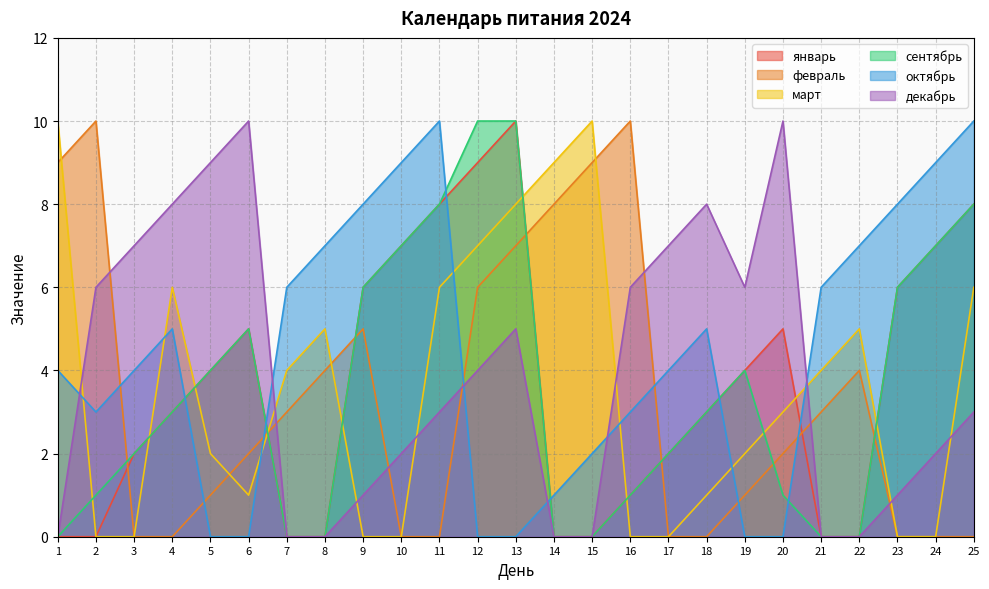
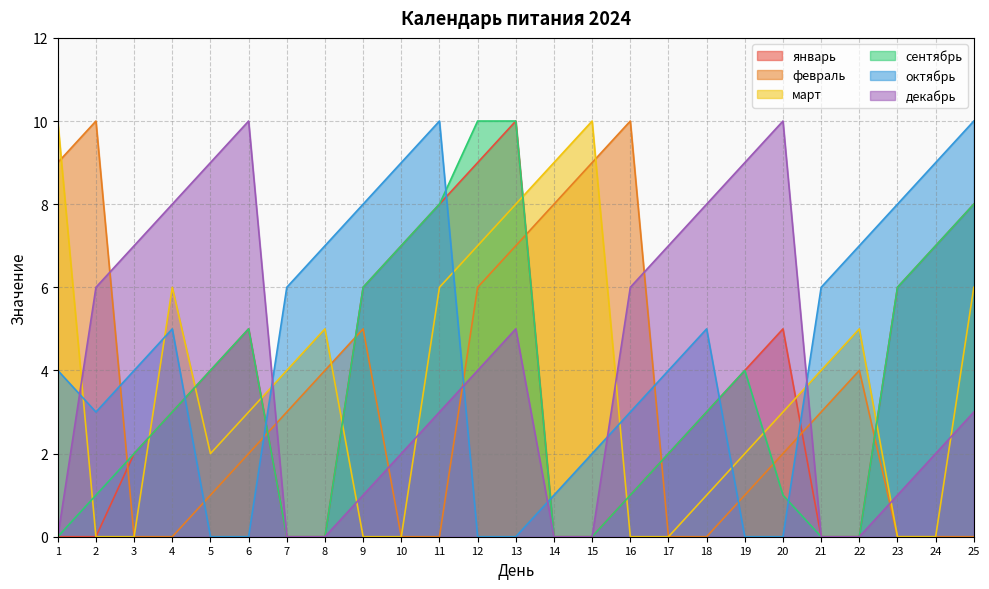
март, 6: 1 -> 3
декабрь, 19: 6 -> 9
